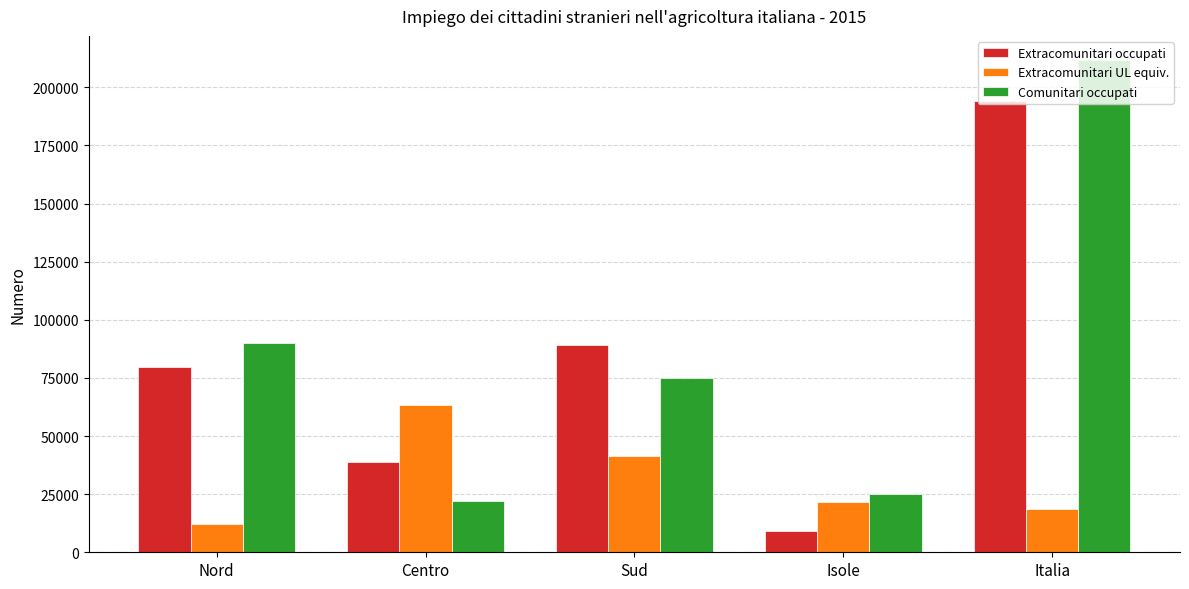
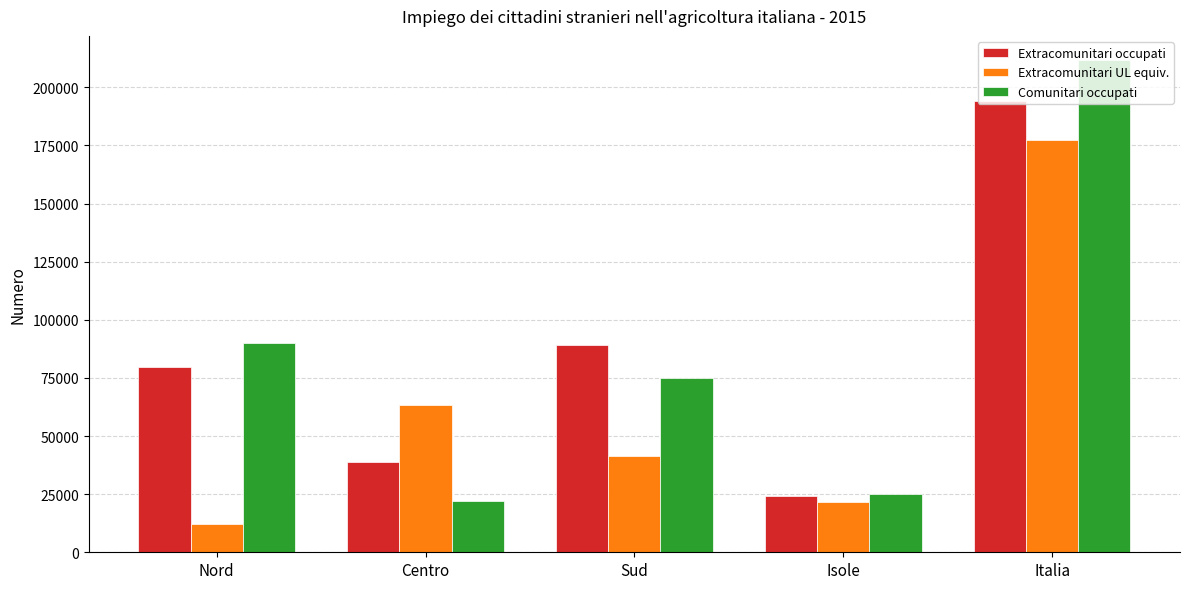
Extracomunitari occupati, Isole: 9000 -> 24000
Extracomunitari UL equiv., Italia: 19000 -> 177000
